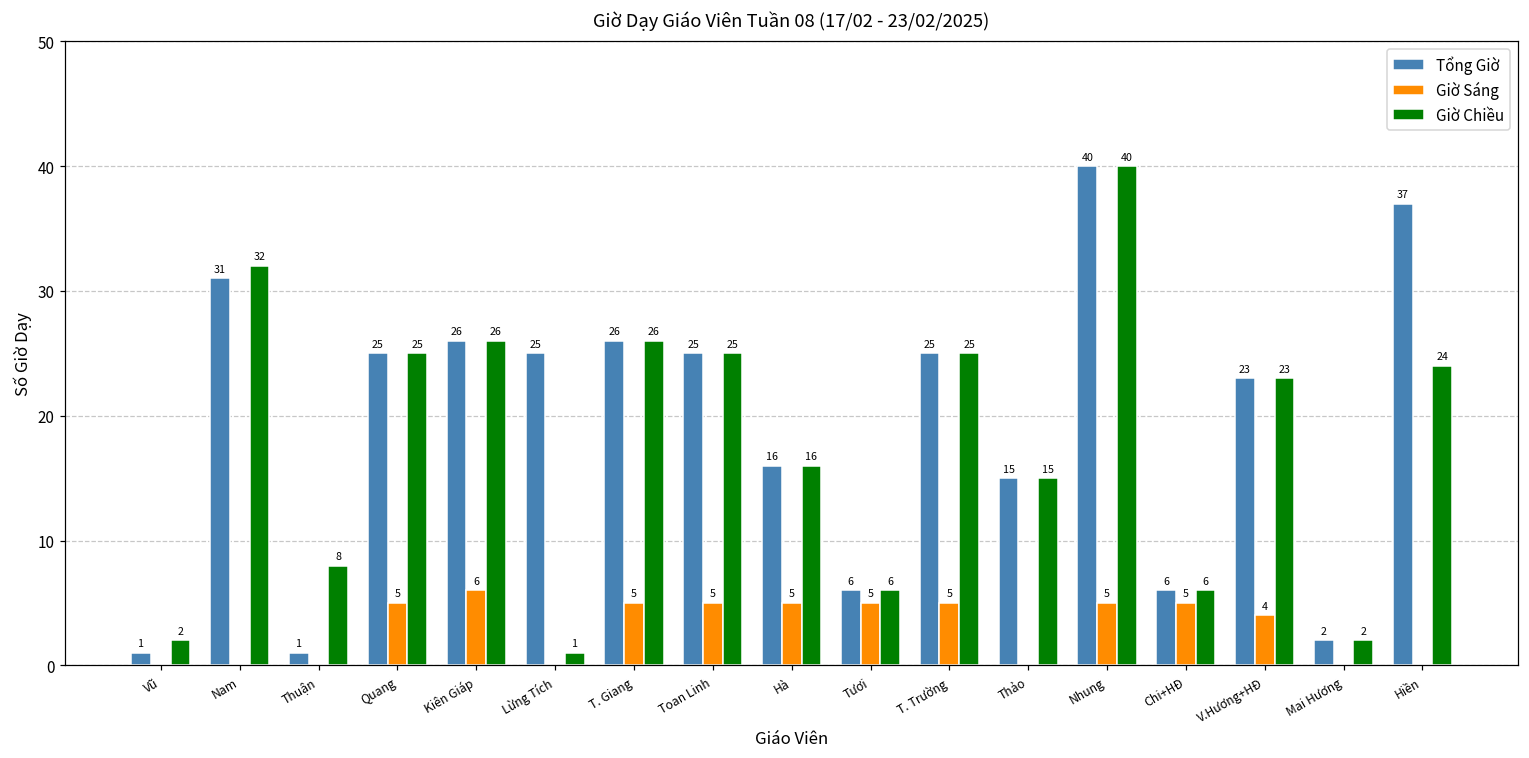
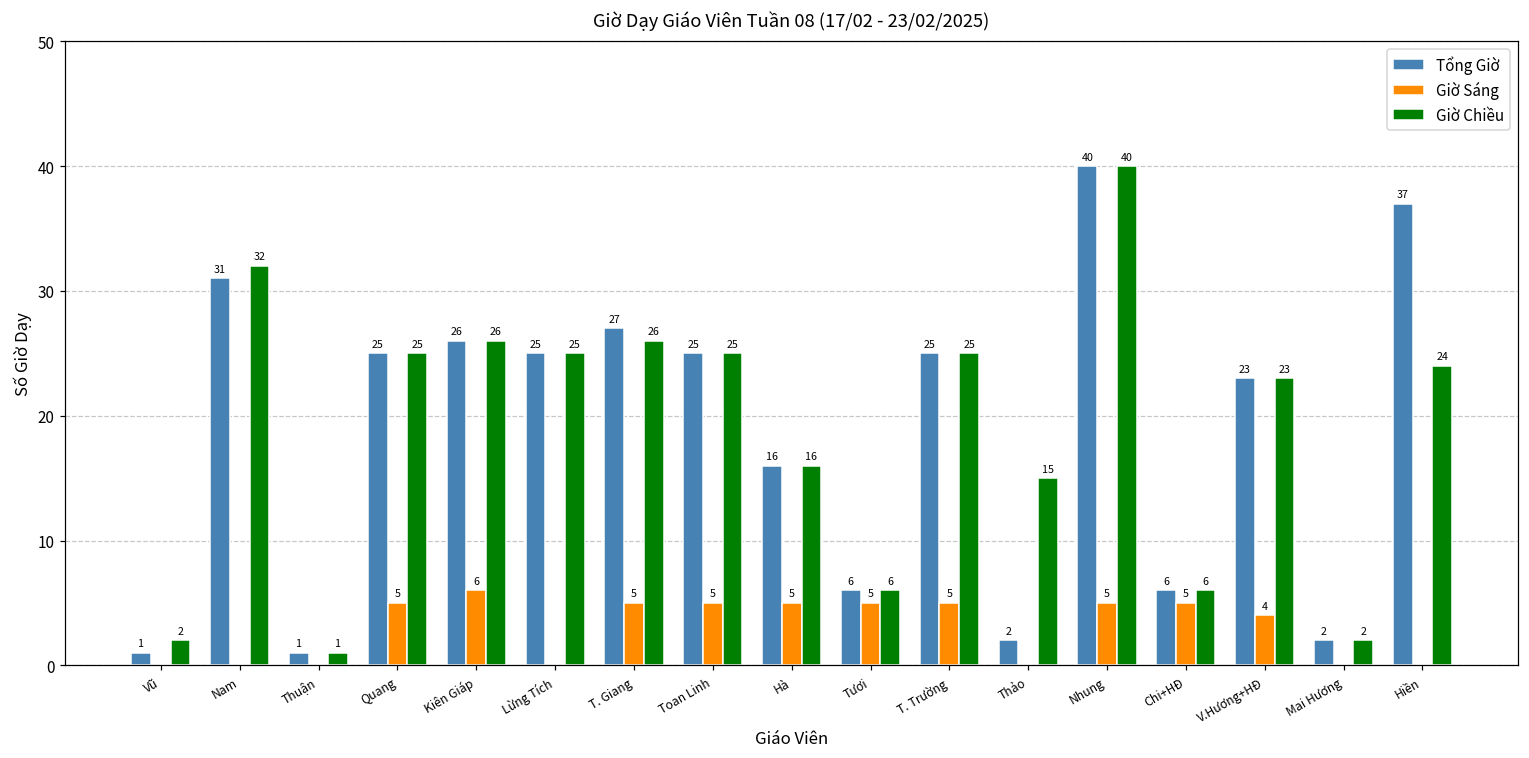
Giờ Chiều, Thuận: 8 -> 1
Giờ Chiều, Lừng Tích: 1 -> 25
Tổng Giờ, T. Giang: 26 -> 27
Tổng Giờ, Thảo: 15 -> 2
